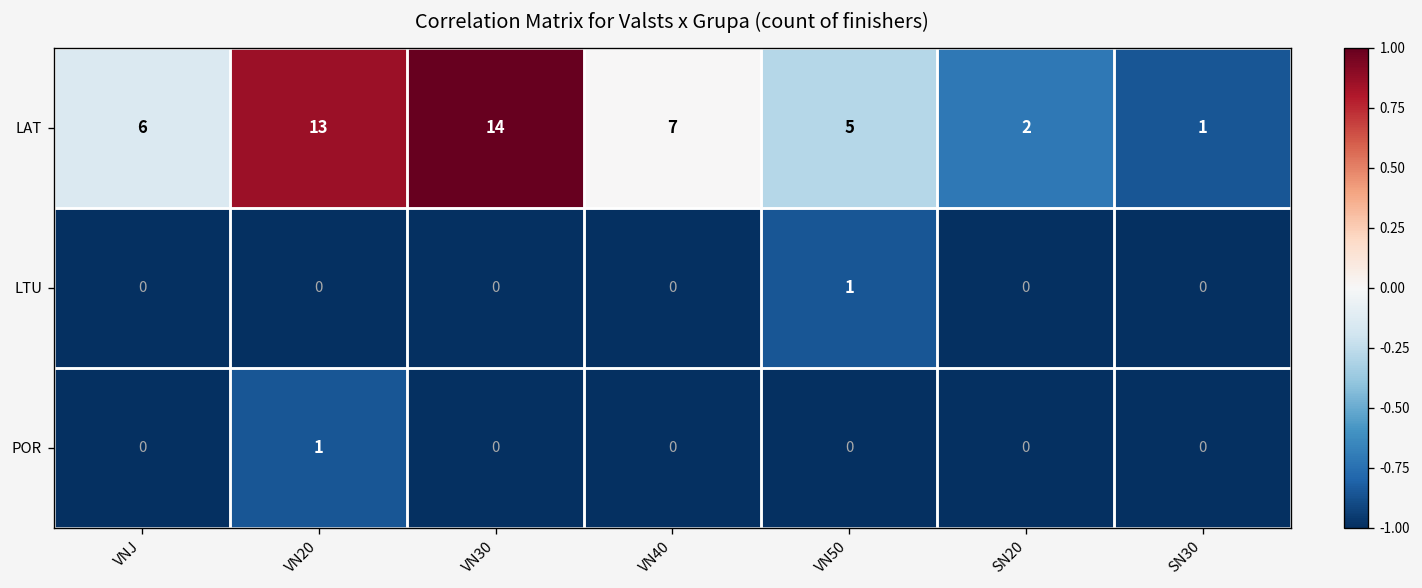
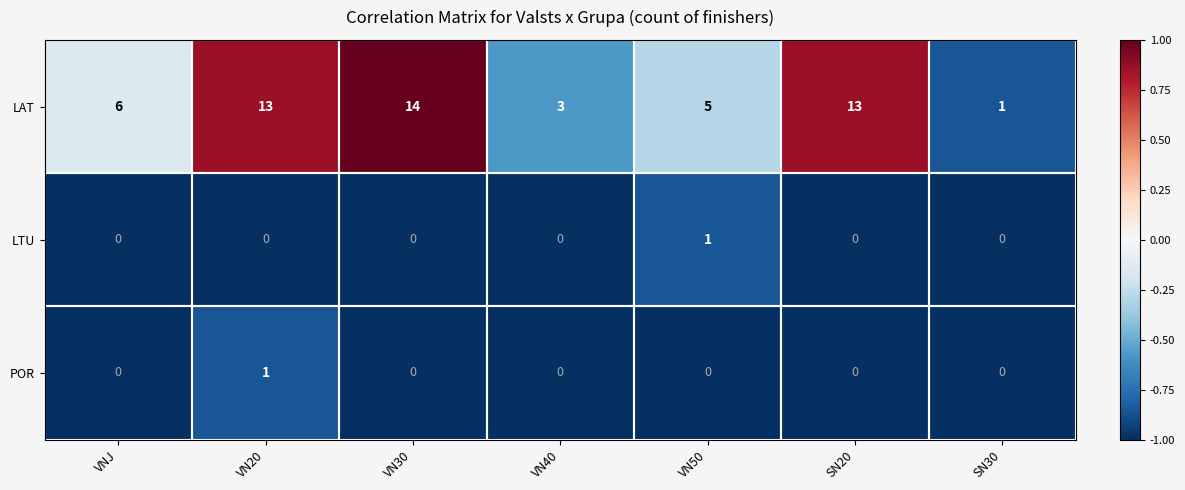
LAT, VN40: 7 -> 3
LAT, SN20: 2 -> 13
